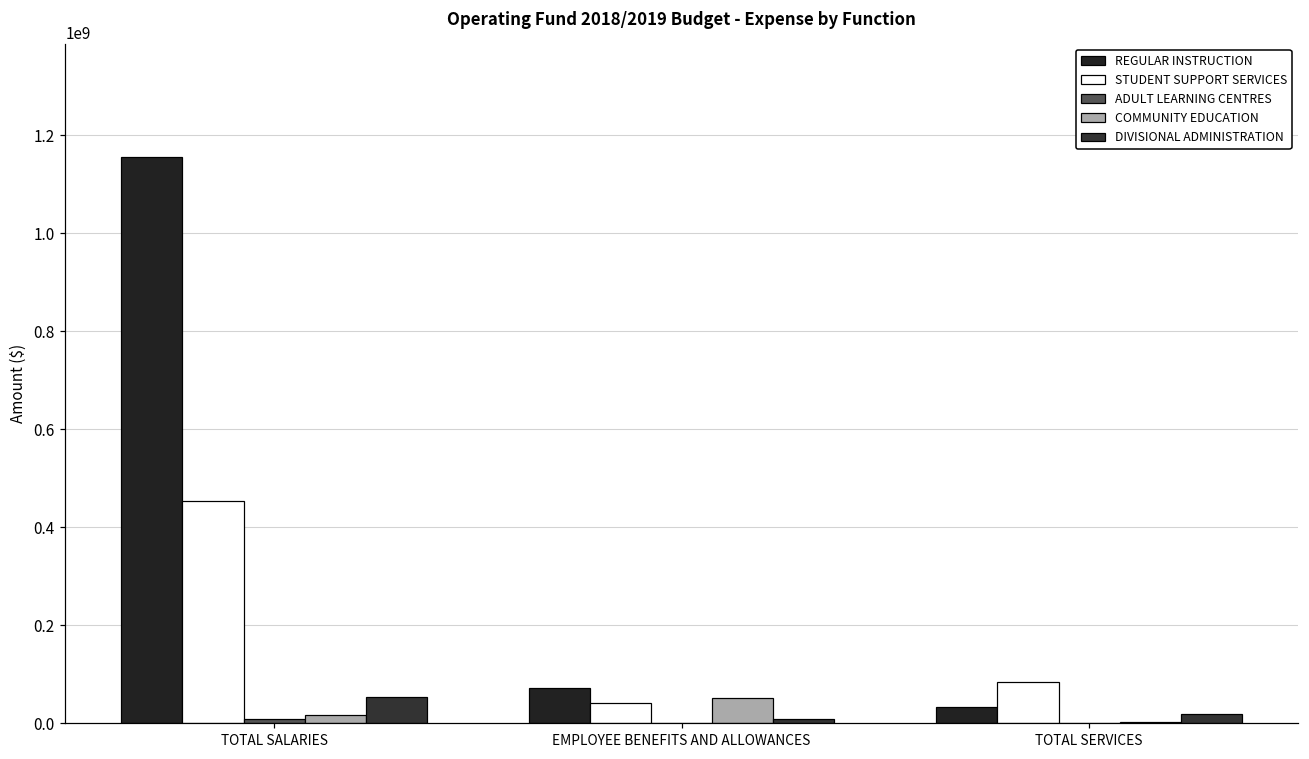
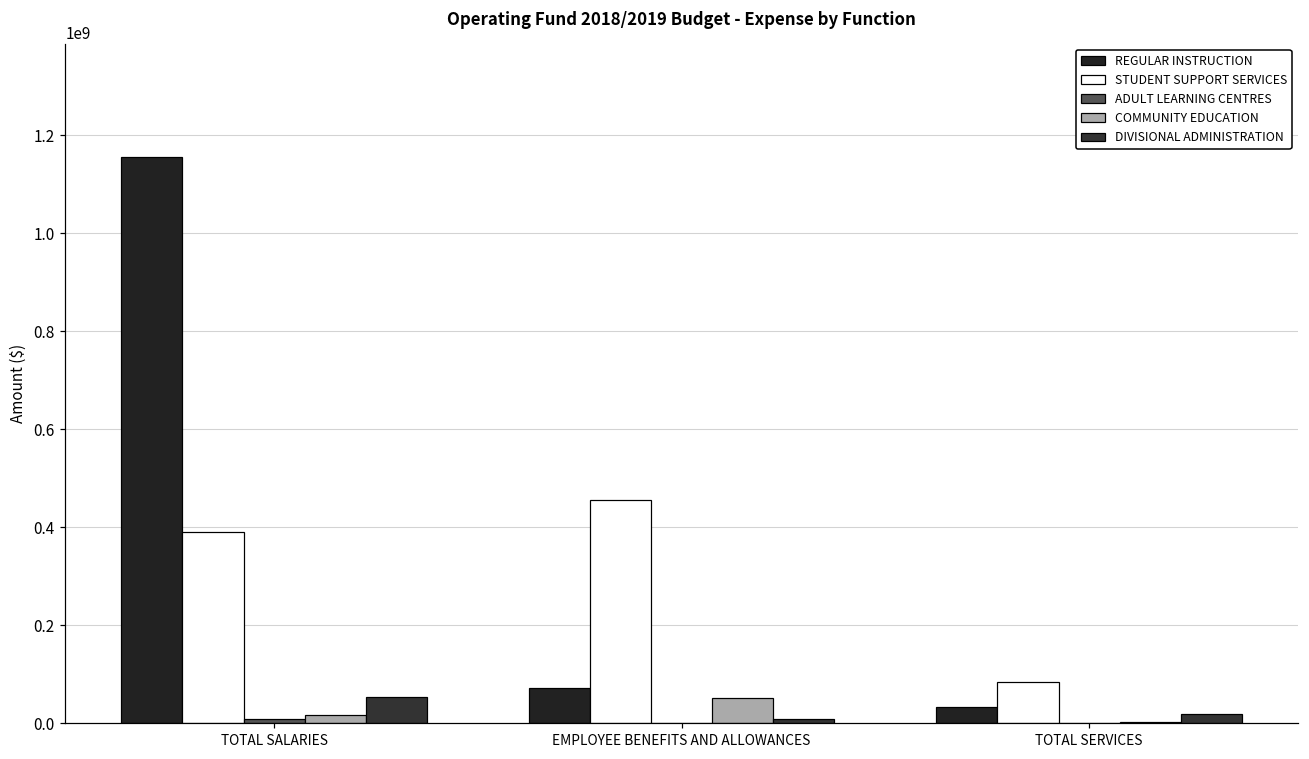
STUDENT SUPPORT SERVICES, TOTAL SALARIES: 450000000 -> 390000000
STUDENT SUPPORT SERVICES, EMPLOYEE BENEFITS AND ALLOWANCES: 40000000 -> 450000000
